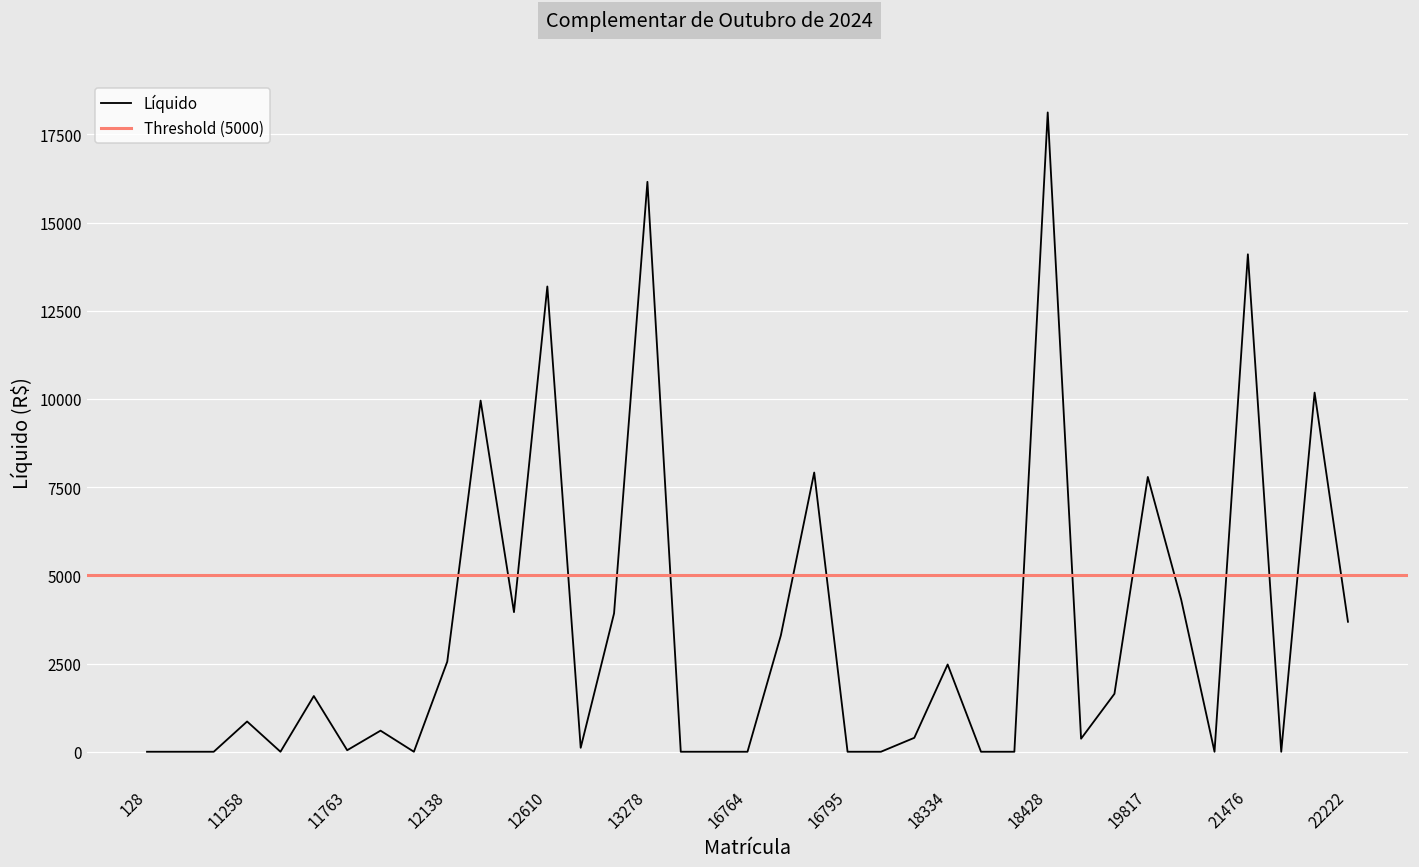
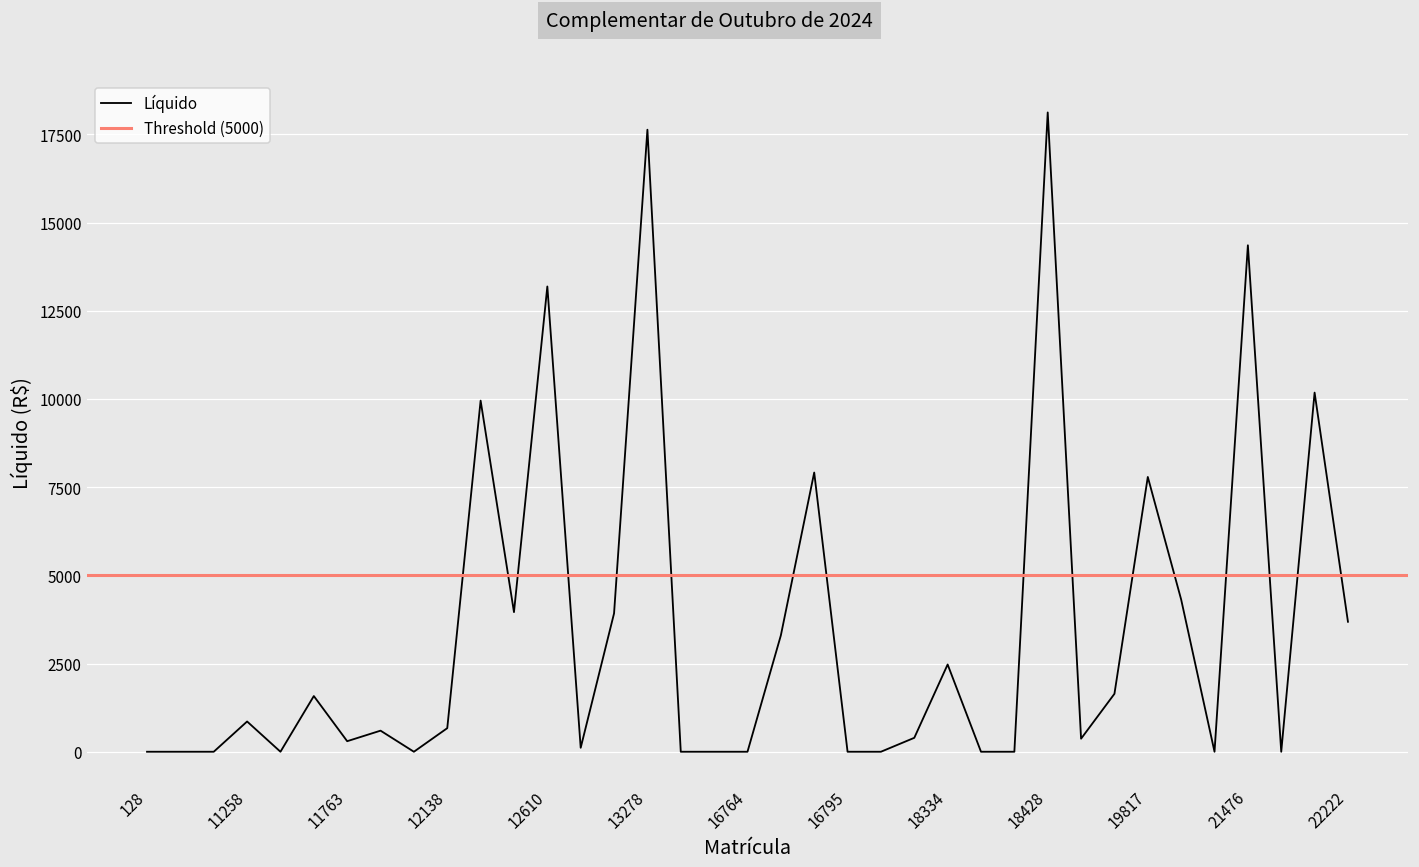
11763: 0 -> 300
12138: 2600 -> 700
13278: 16200 -> 17600
21476: 14100 -> 14400
